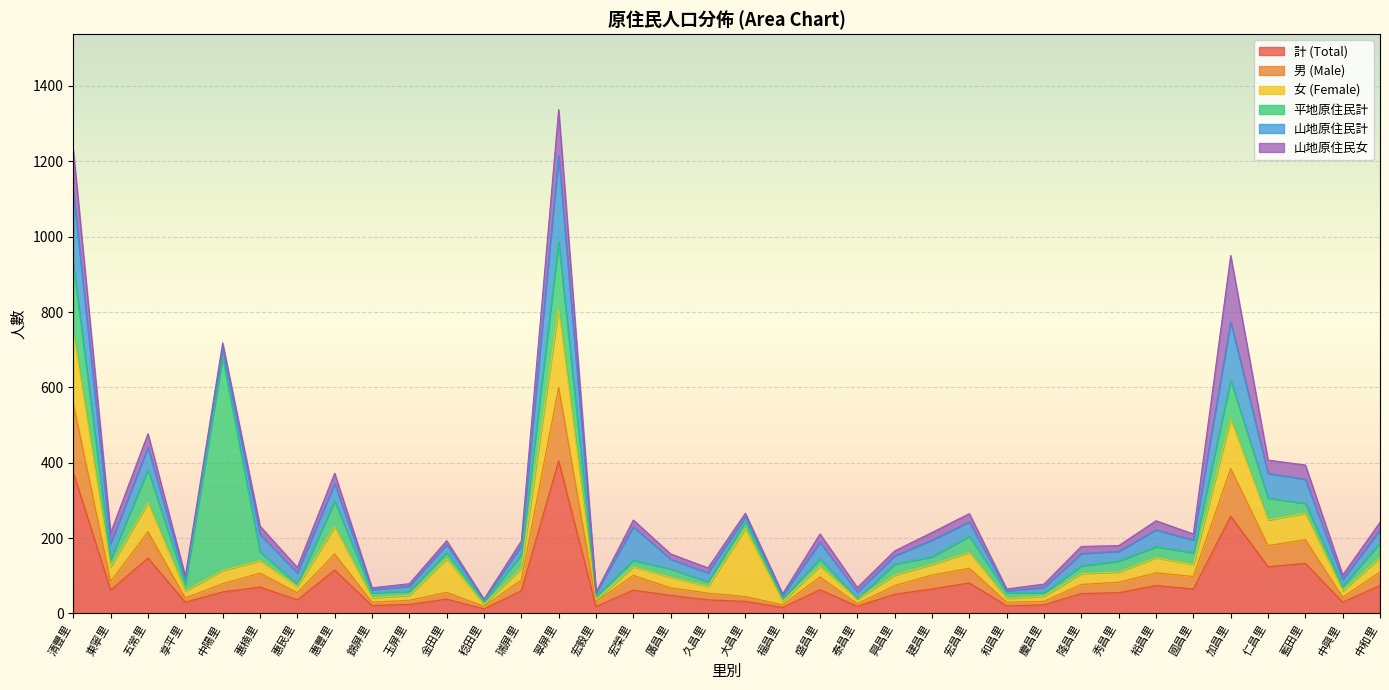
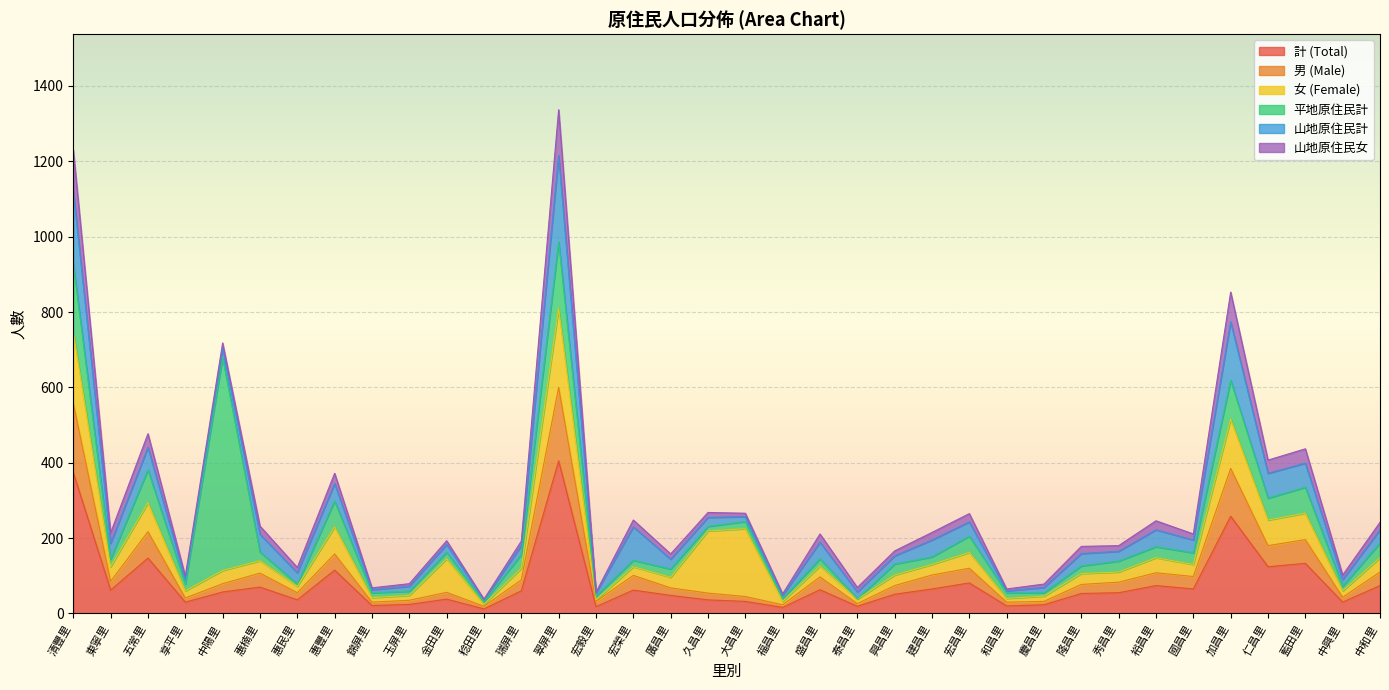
女 (Female), 久昌里: 20 -> 170
山地原住民女, 加昌里: 180 -> 80
平地原住民計, 藍田里: 30 -> 70
